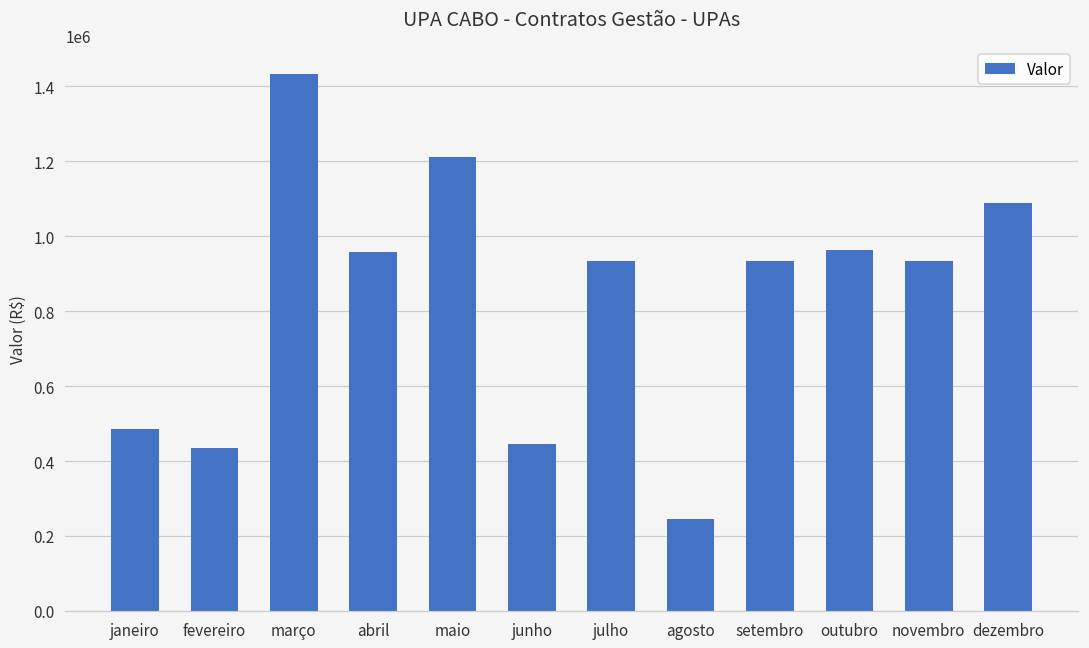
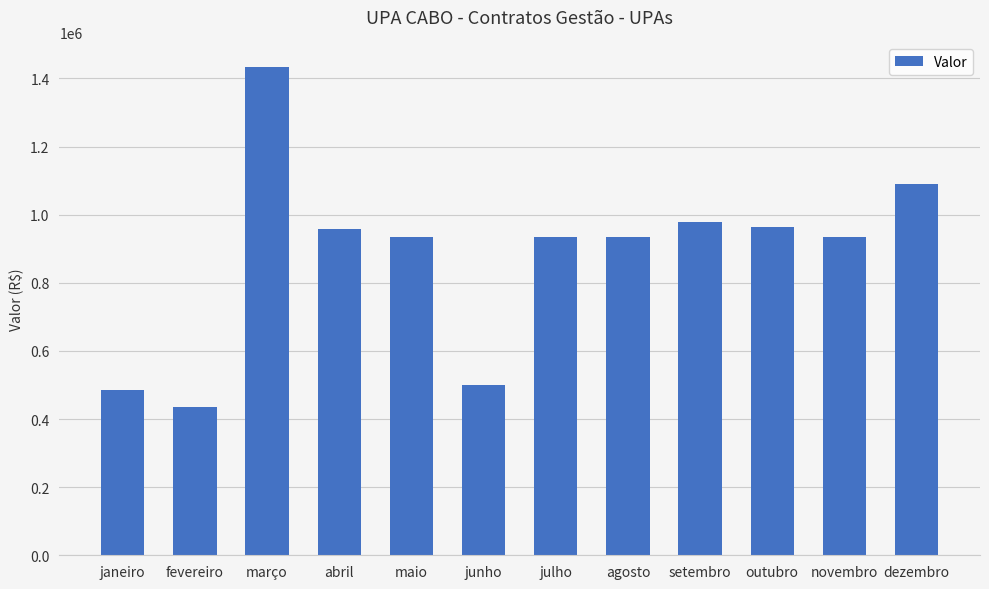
maio: 1210000 -> 930000
junho: 440000 -> 500000
agosto: 250000 -> 930000
setembro: 930000 -> 980000
